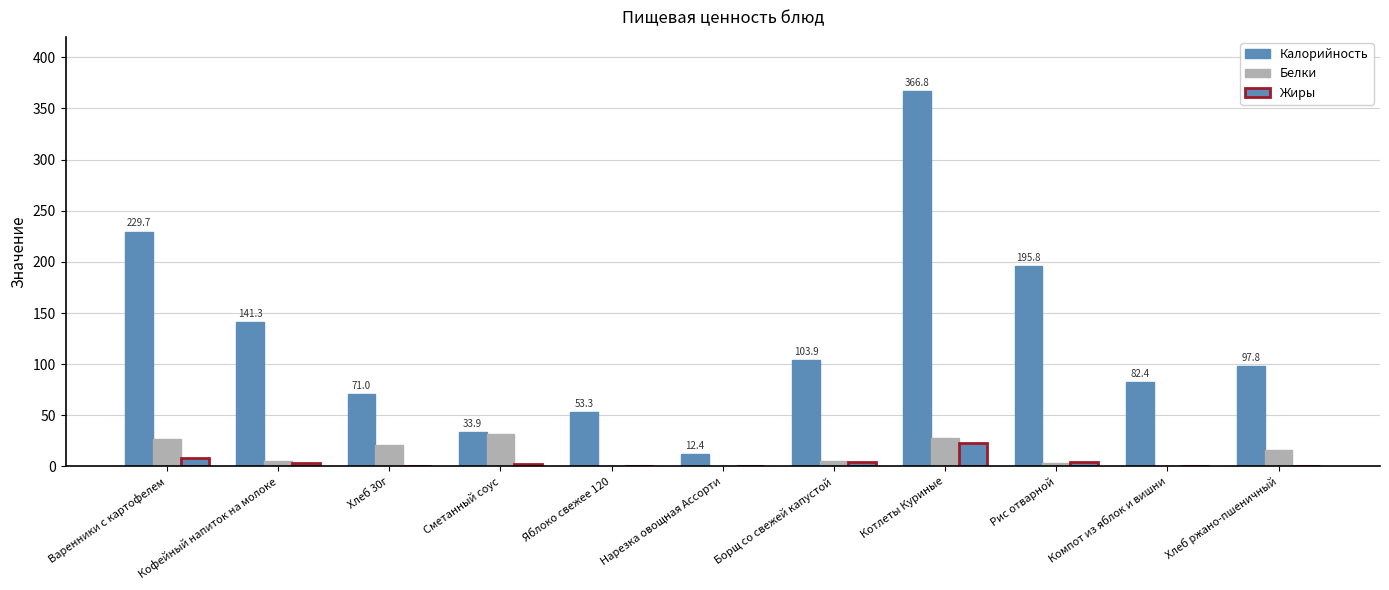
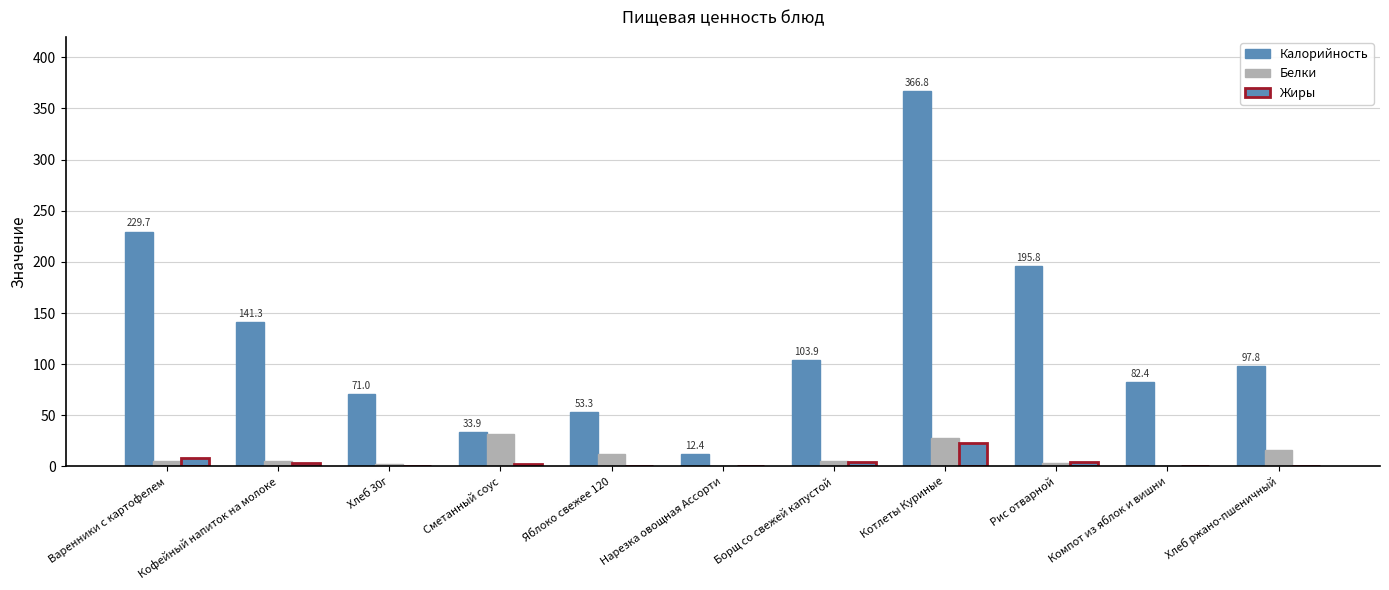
Белки, Варенники с картофелем: 26 -> 6
Белки, Хлеб 30г: 21 -> 2
Белки, Яблоко свежее 120: 0 -> 12
